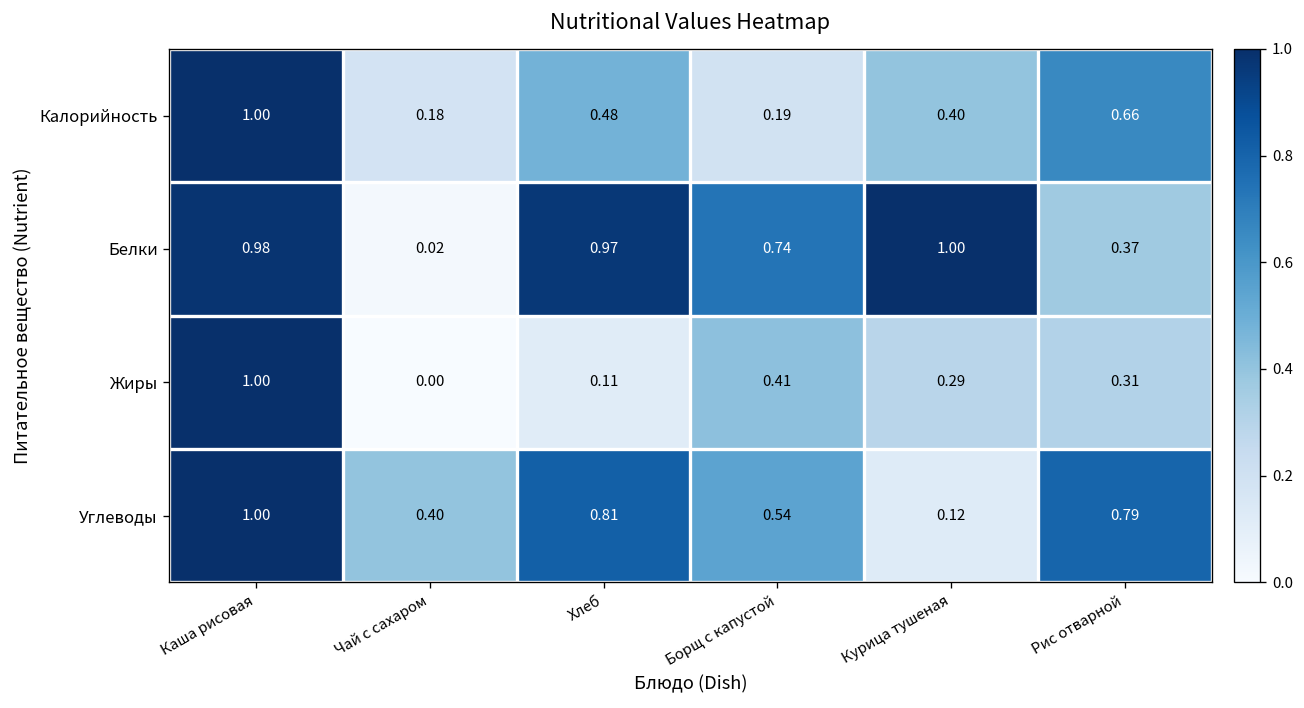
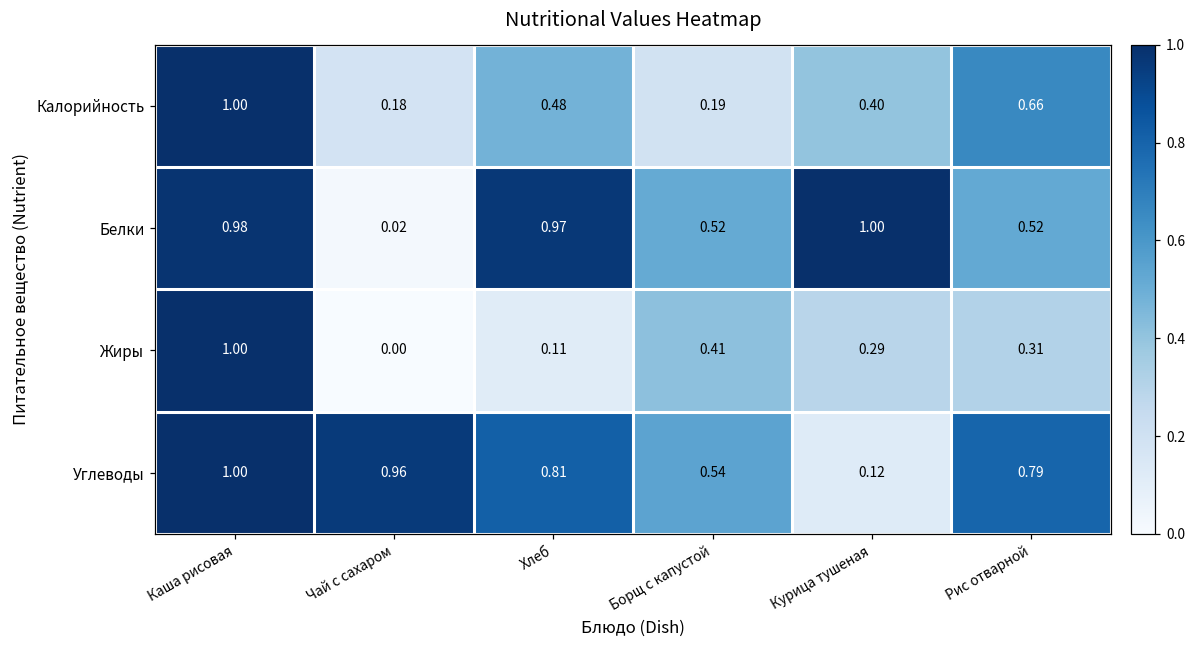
Белки, Борщ с капустой: 0.74 -> 0.52
Белки, Рис отварной: 0.37 -> 0.52
Углеводы, Чай с сахаром: 0.40 -> 0.96
